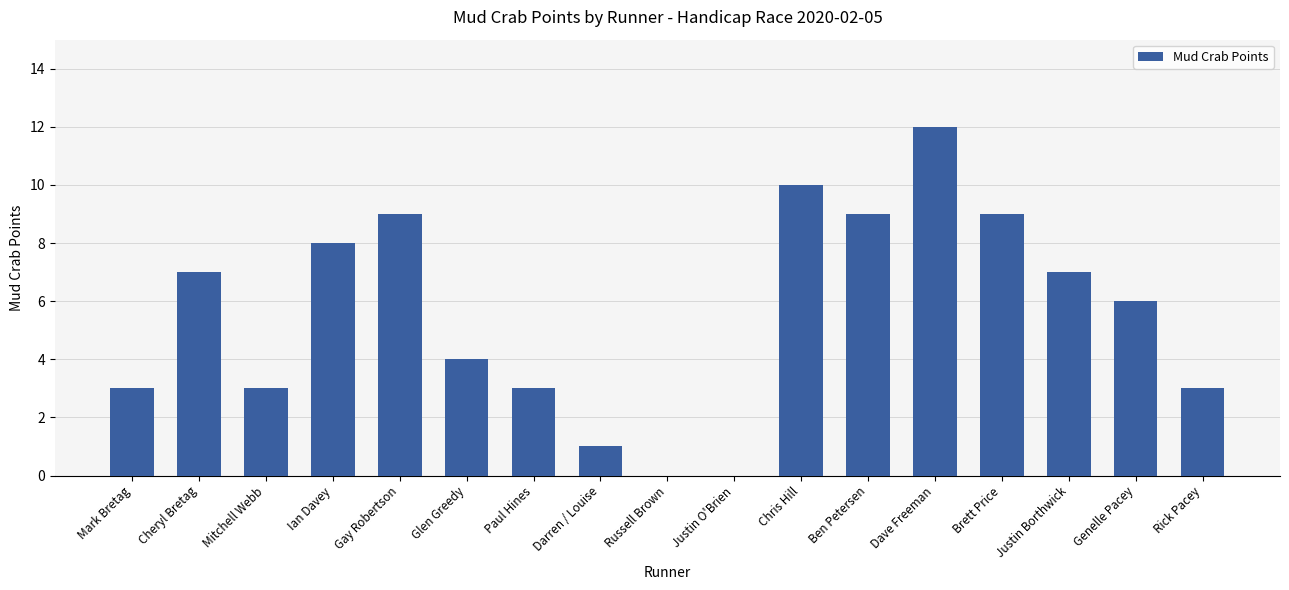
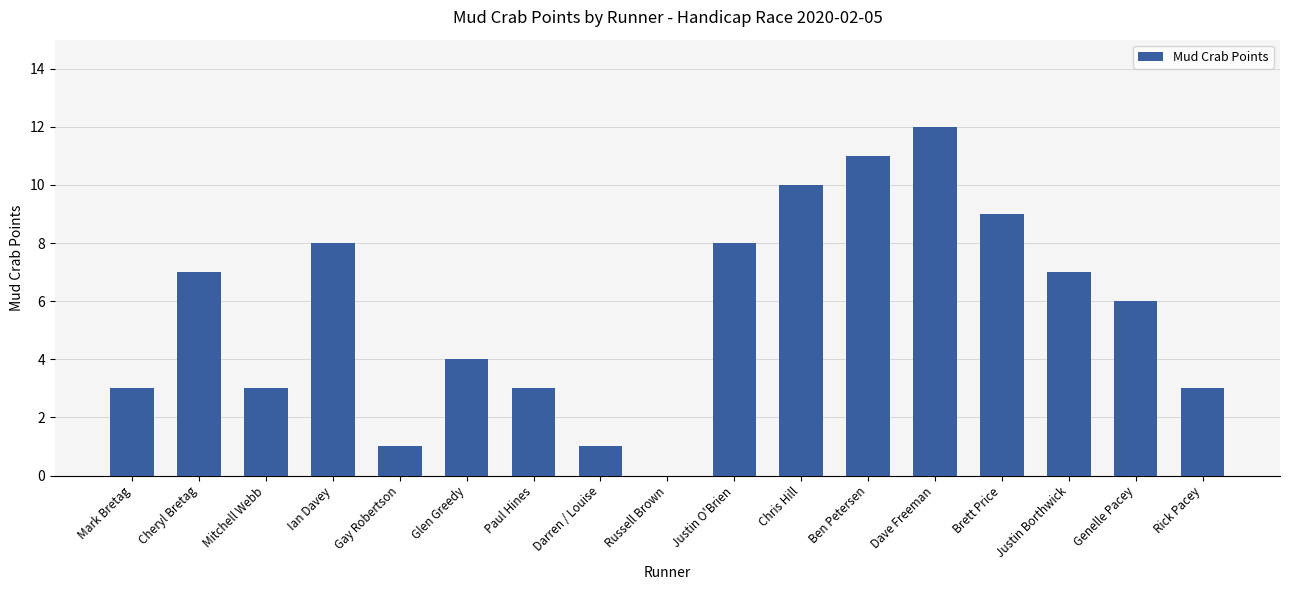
Gay Robertson: 9 -> 1
Justin O'Brien: 0 -> 8
Ben Petersen: 9 -> 11
